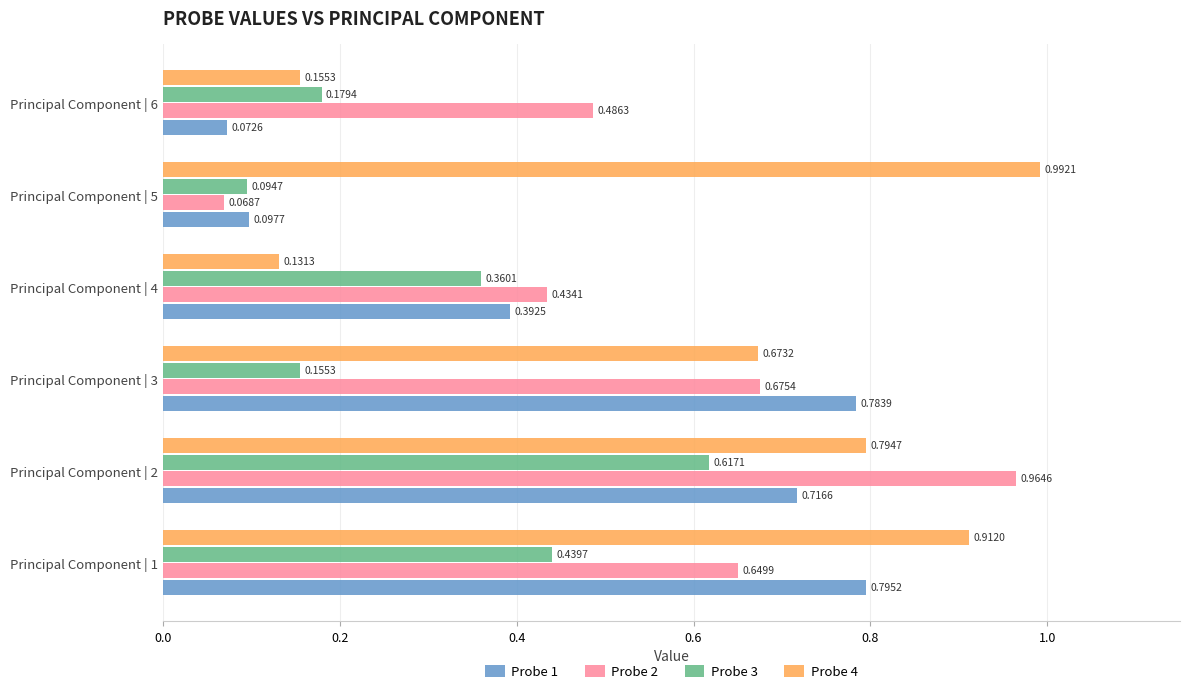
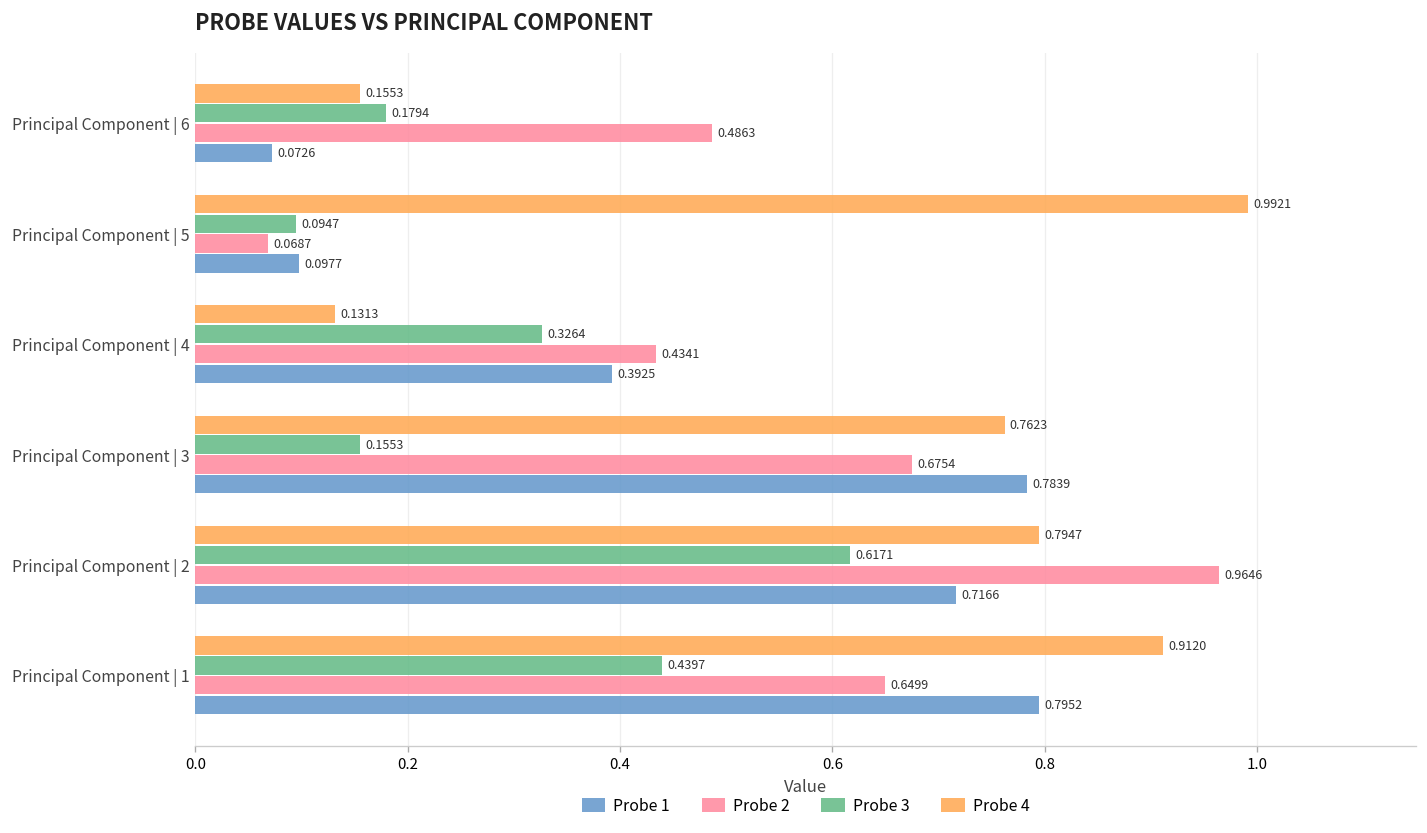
Probe 3, Principal Component | 4: 0.3601 -> 0.3264
Probe 4, Principal Component | 3: 0.6732 -> 0.7623
